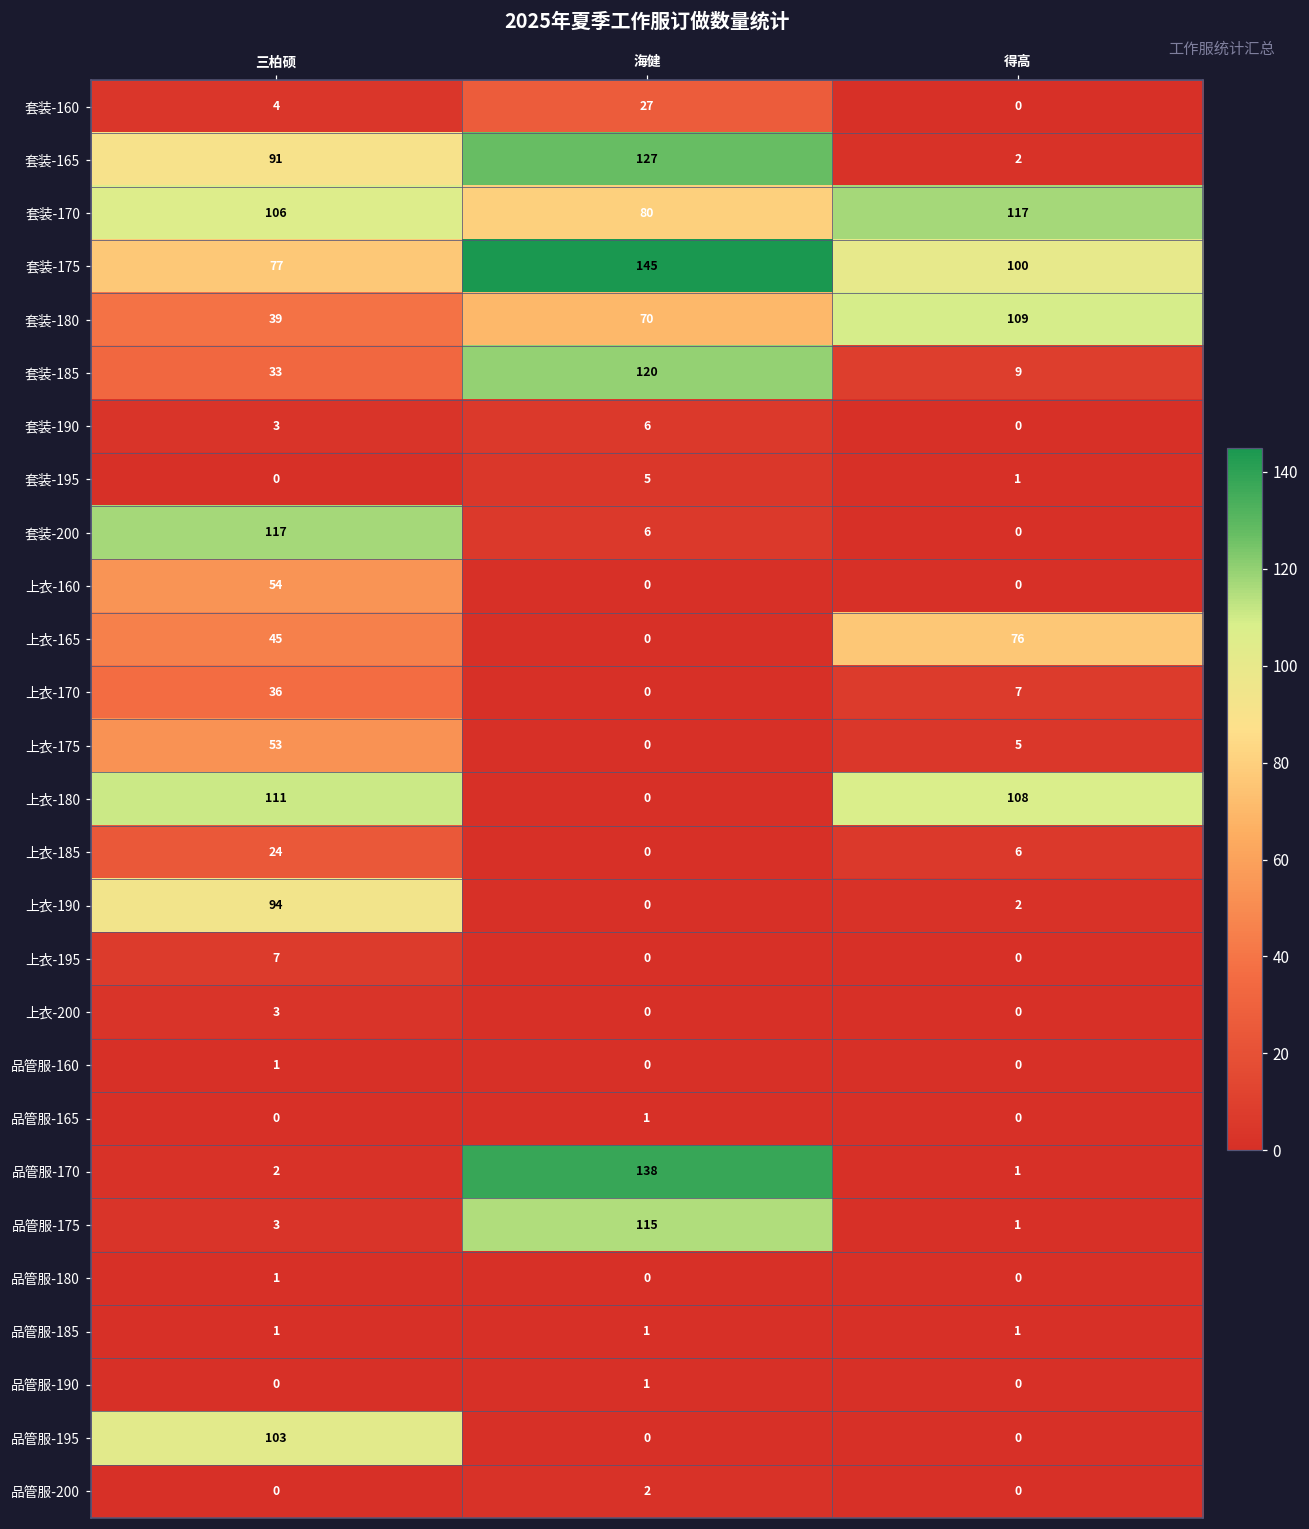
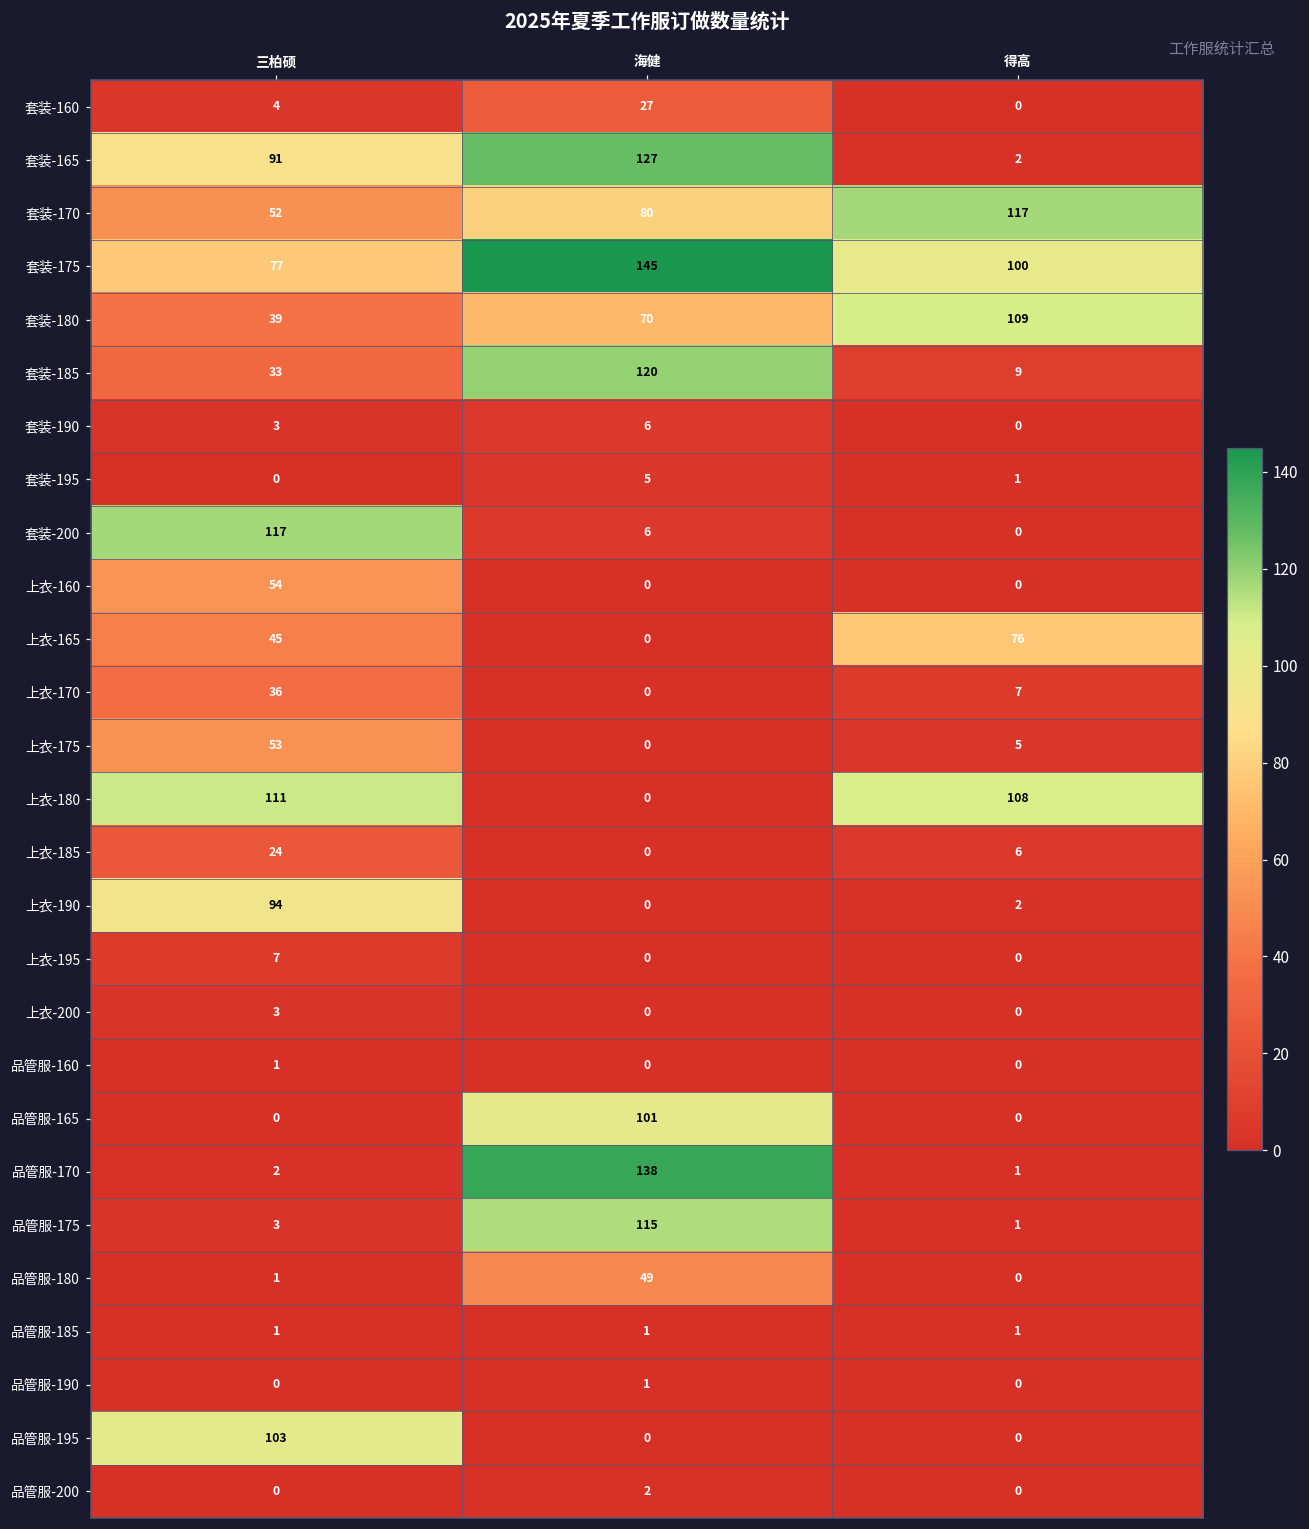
套装-170, 三柏硕: 106 -> 52
品管服-165, 海健: 1 -> 101
品管服-180, 海健: 0 -> 49
